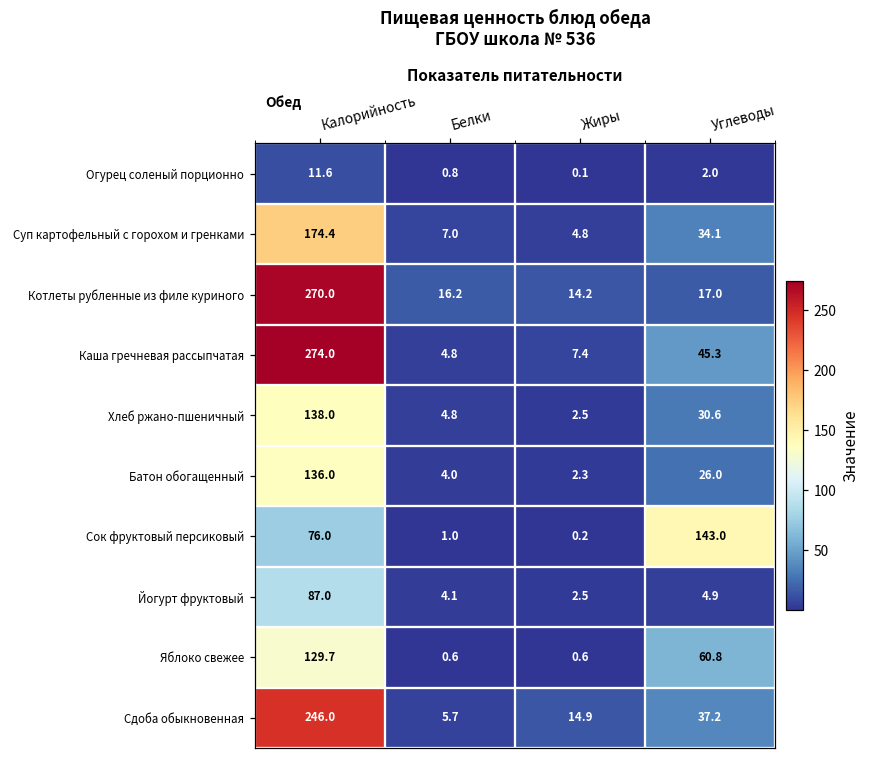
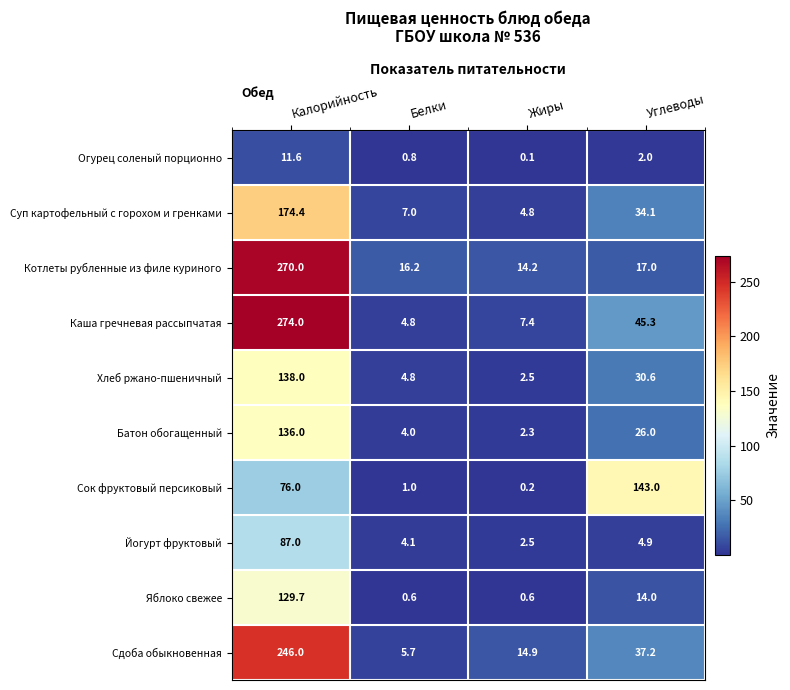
Яблоко свежее, Углеводы: 60.8 -> 14.0
